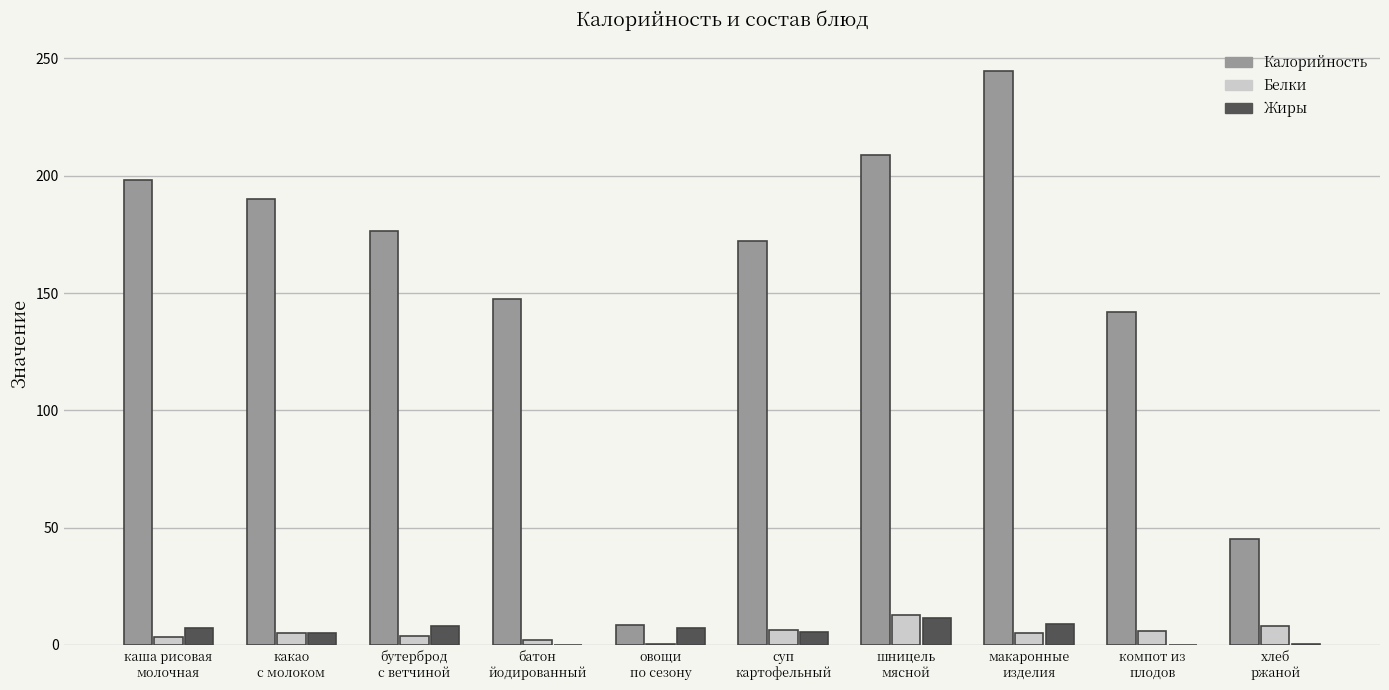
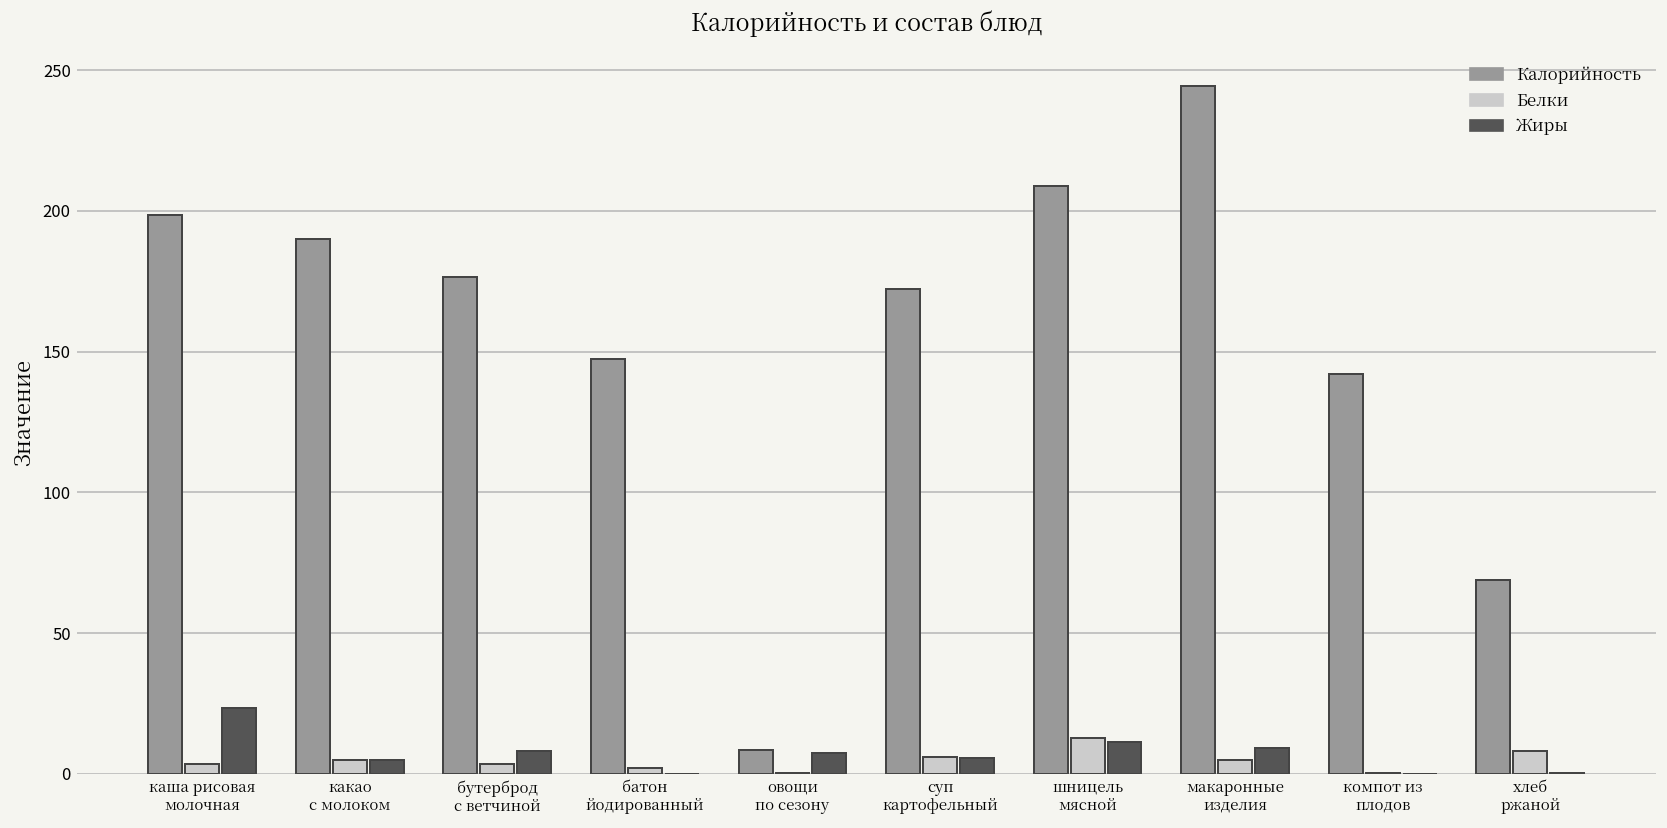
Жиры, каша рисовая молочная: 7 -> 23
Белки, компот из плодов: 6 -> 0
Калорийность, хлеб ржаной: 45 -> 69
